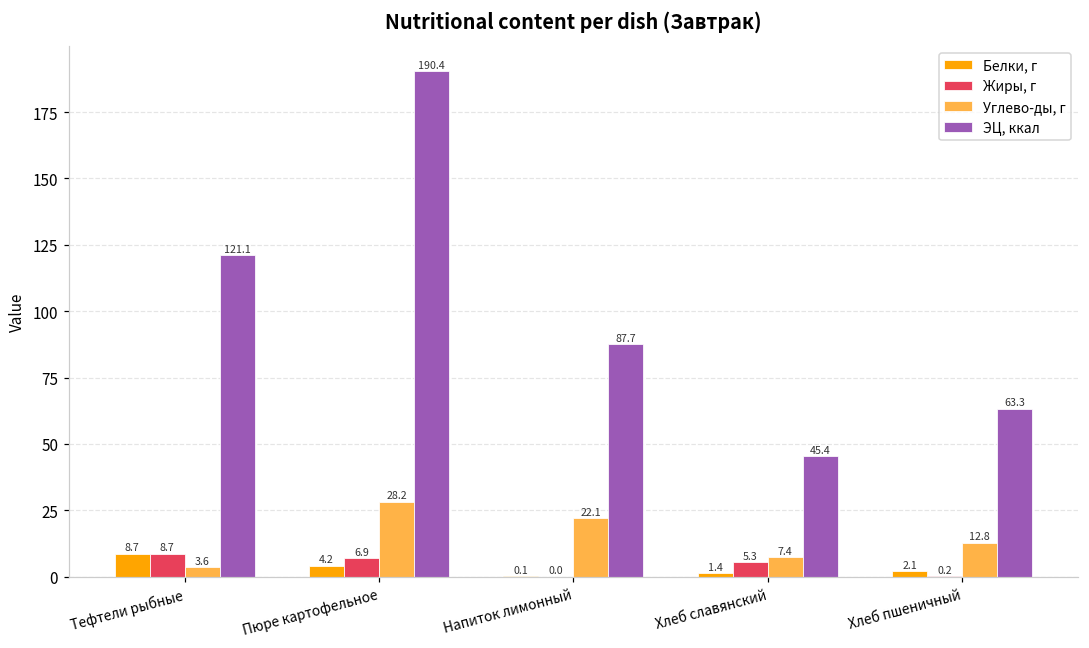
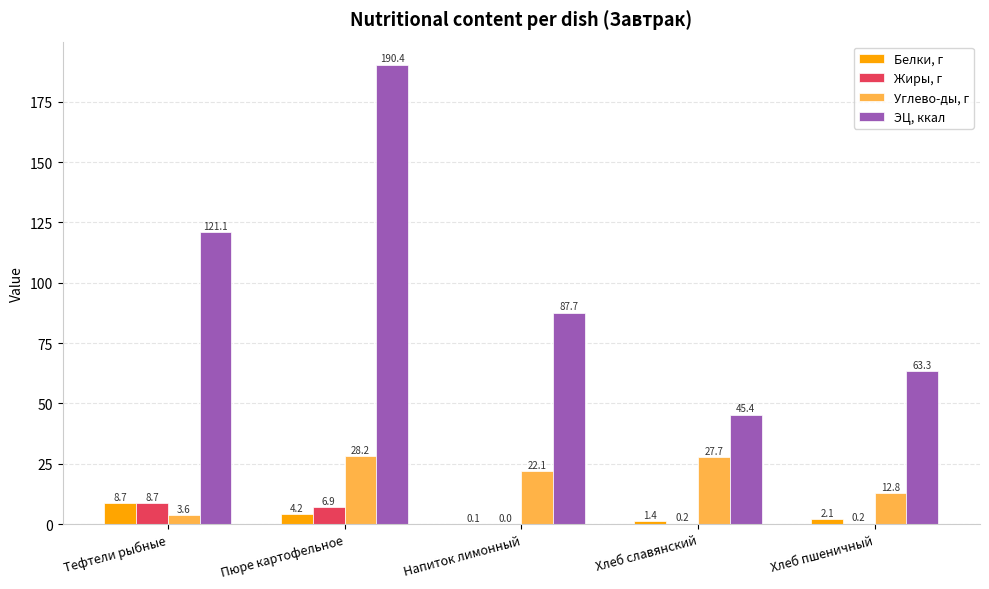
Жиры, г, Хлеб славянский: 5.3 -> 0.2
Углево-ды, г, Хлеб славянский: 7.4 -> 27.7
